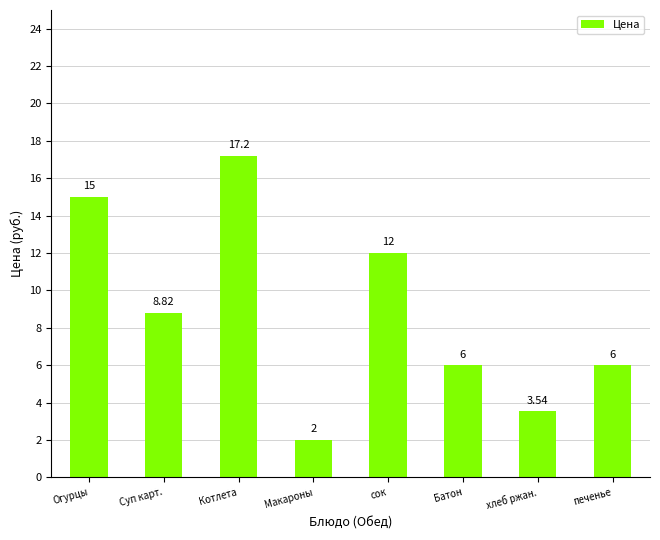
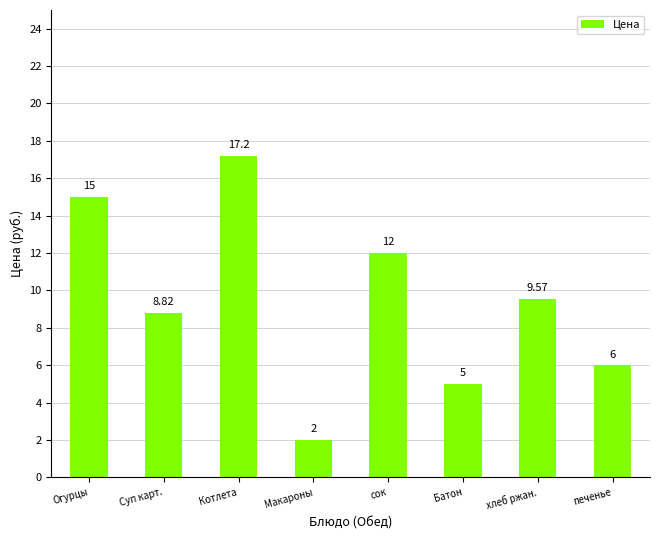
Батон: 6 -> 5
хлеб ржан.: 3.54 -> 9.57
